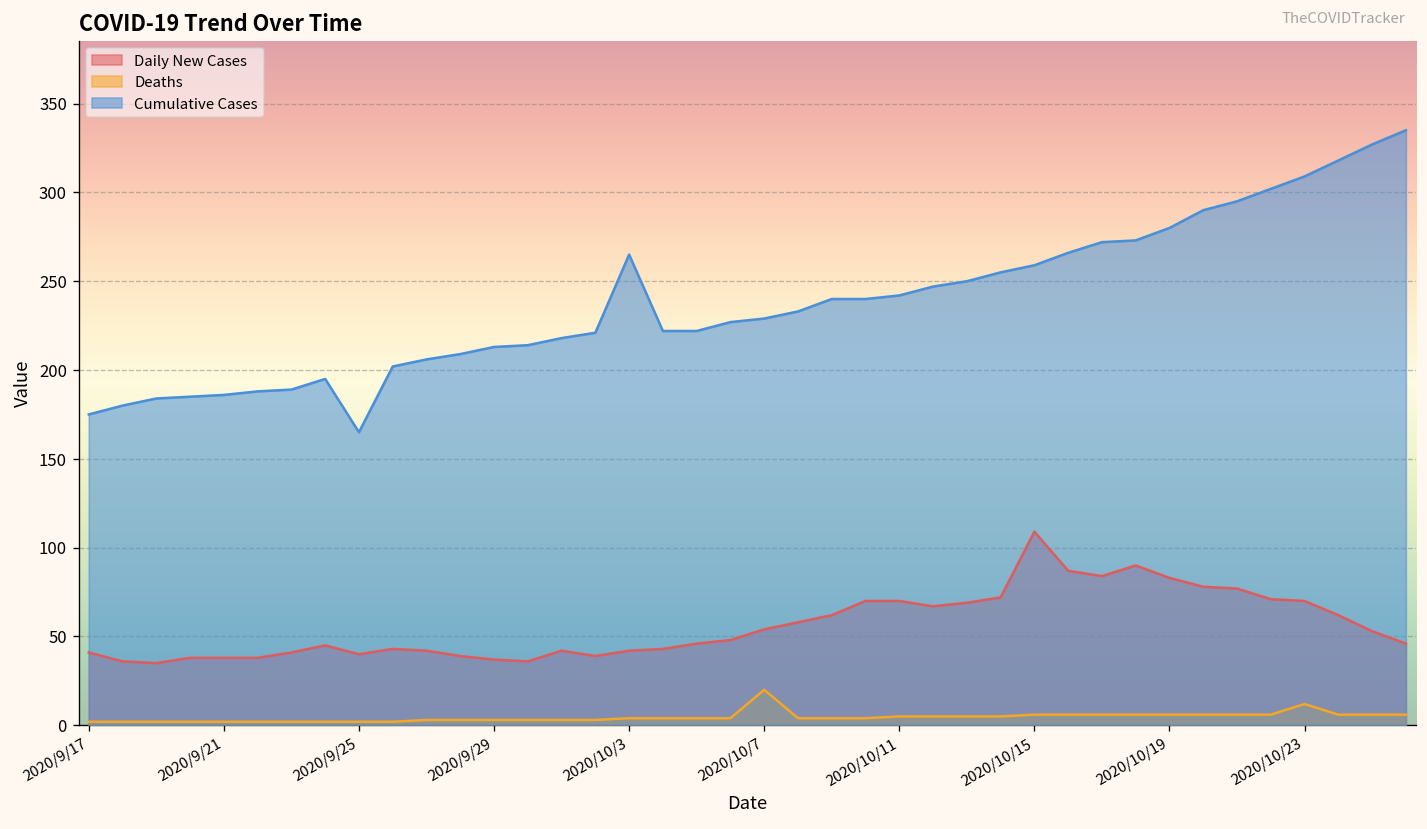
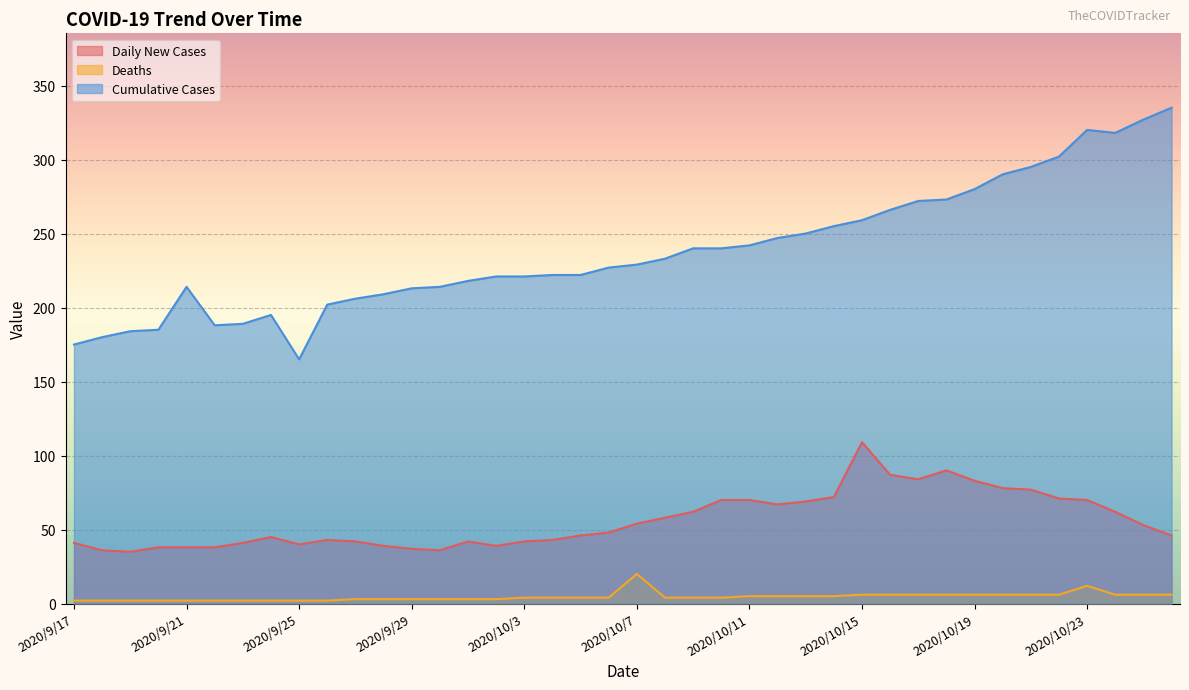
Cumulative Cases, 2020/9/21: 186 -> 214
Cumulative Cases, 2020/10/3: 265 -> 221
Cumulative Cases, 2020/10/23: 309 -> 320
